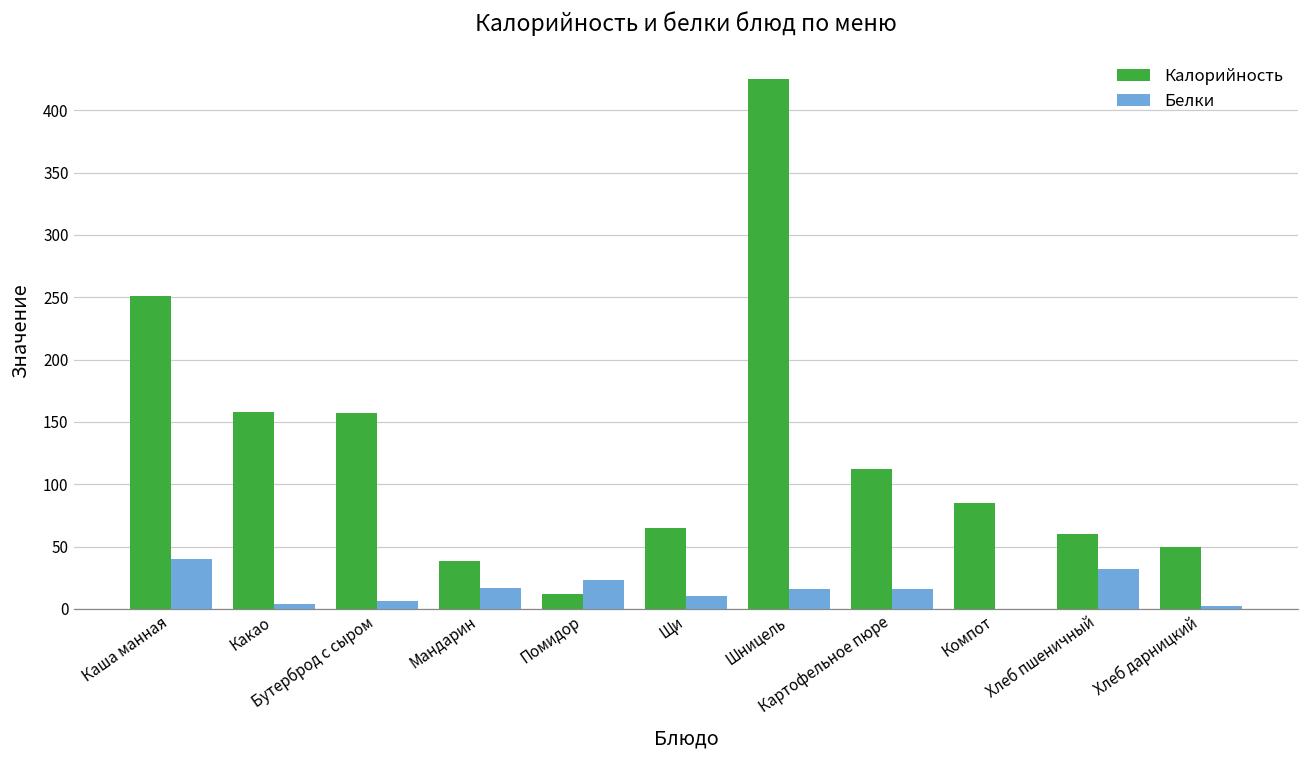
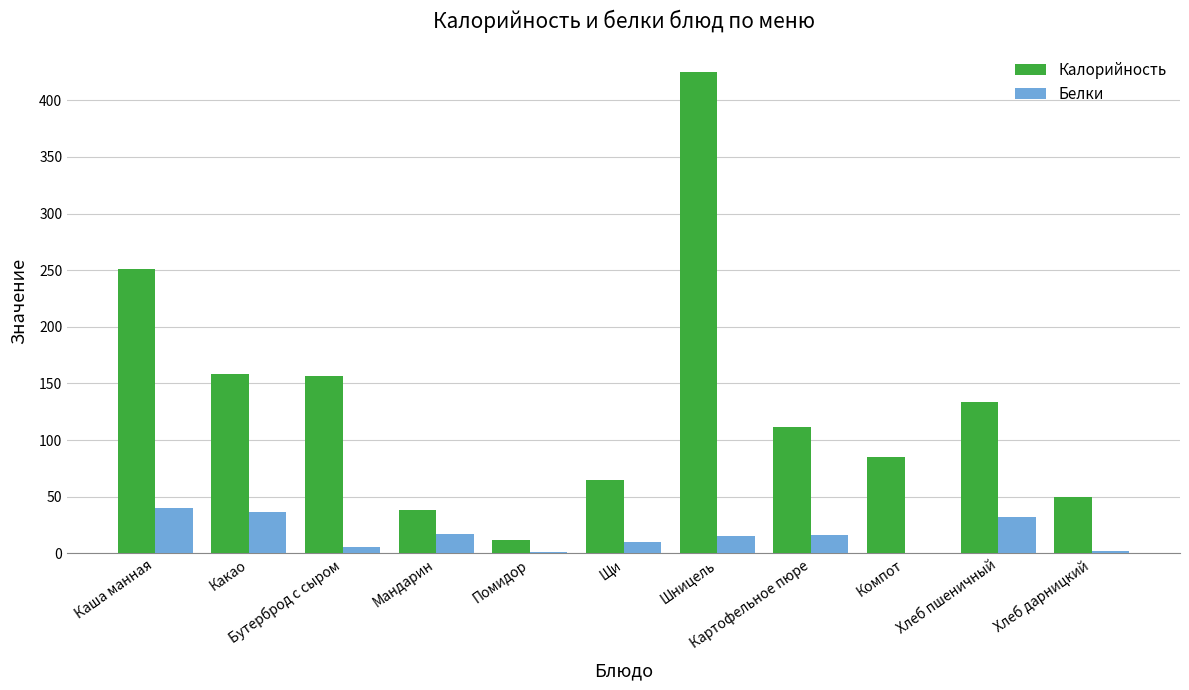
Белки, Какао: 4 -> 37
Белки, Помидор: 23 -> 1
Калорийность, Хлеб пшеничный: 60 -> 134
